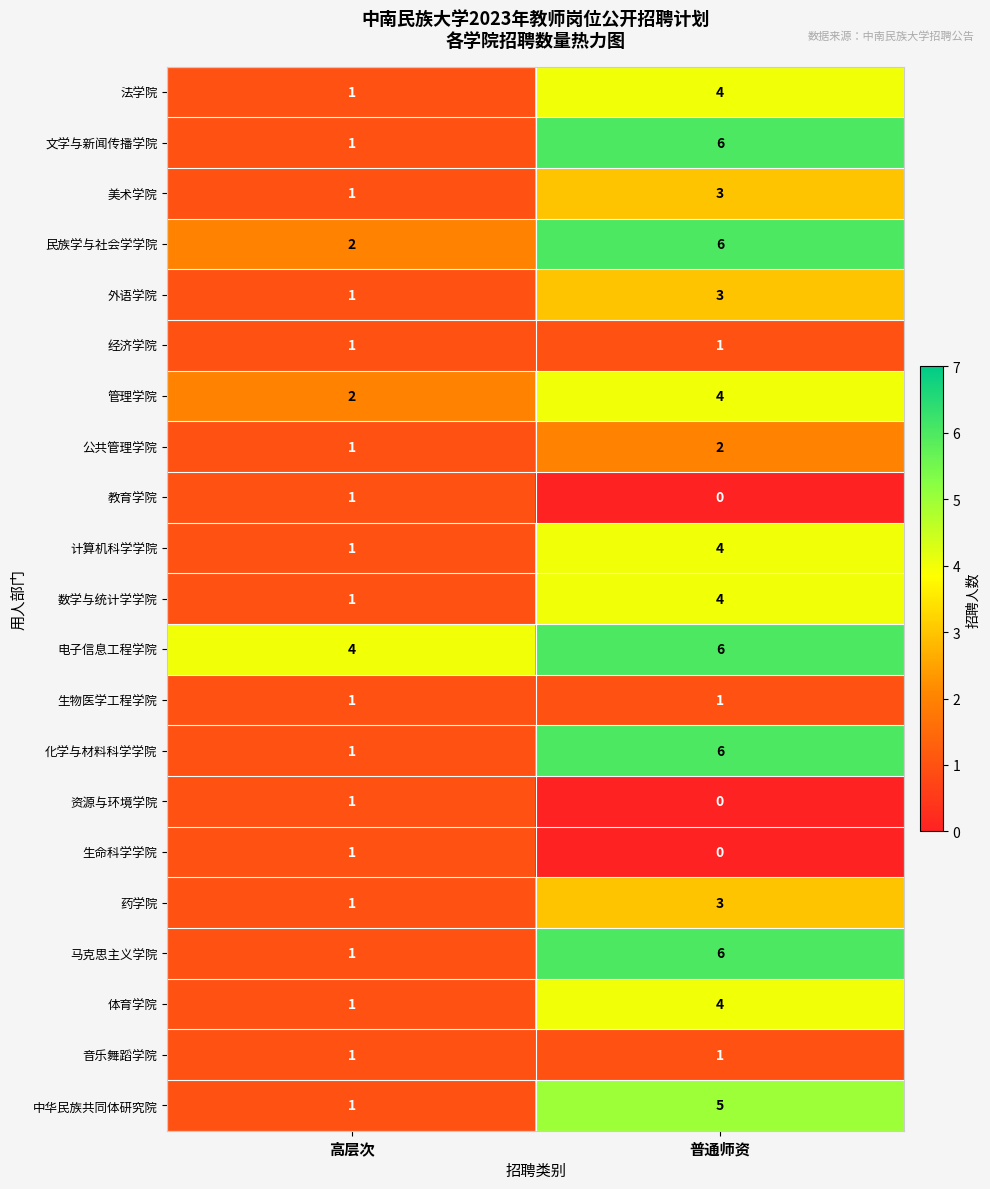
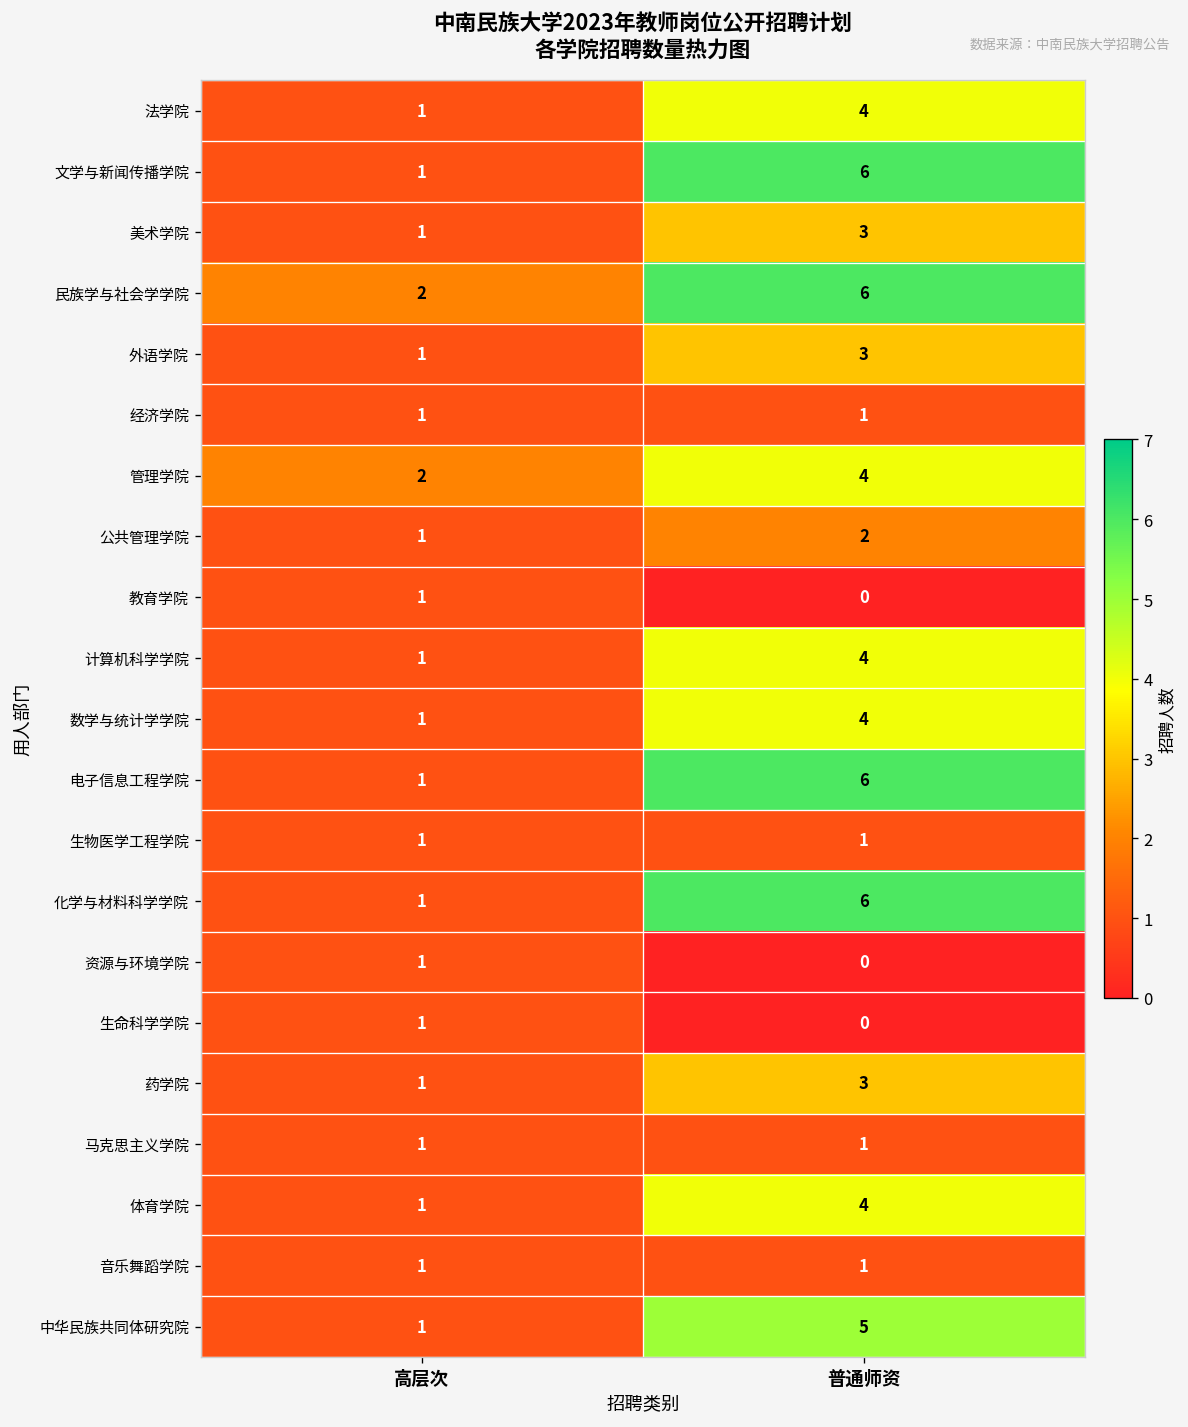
电子信息工程学院, 高层次: 4 -> 1
马克思主义学院, 普通师资: 6 -> 1
